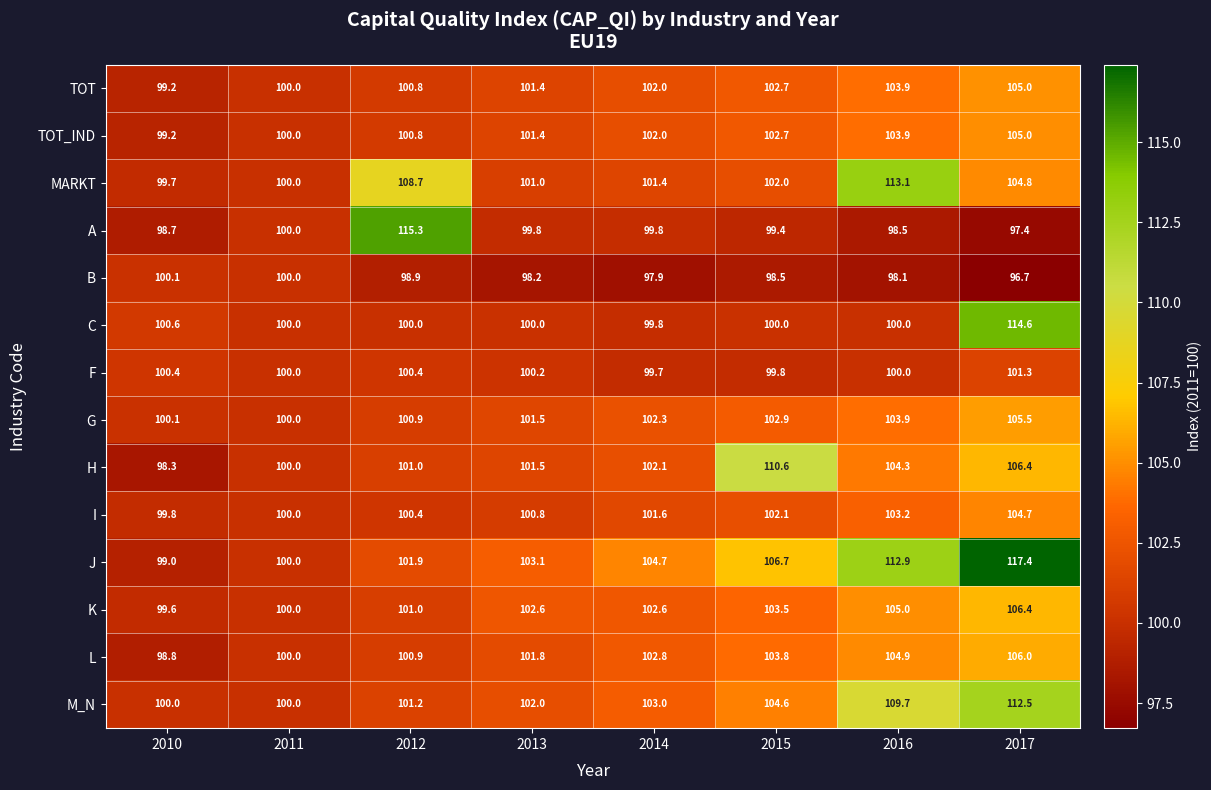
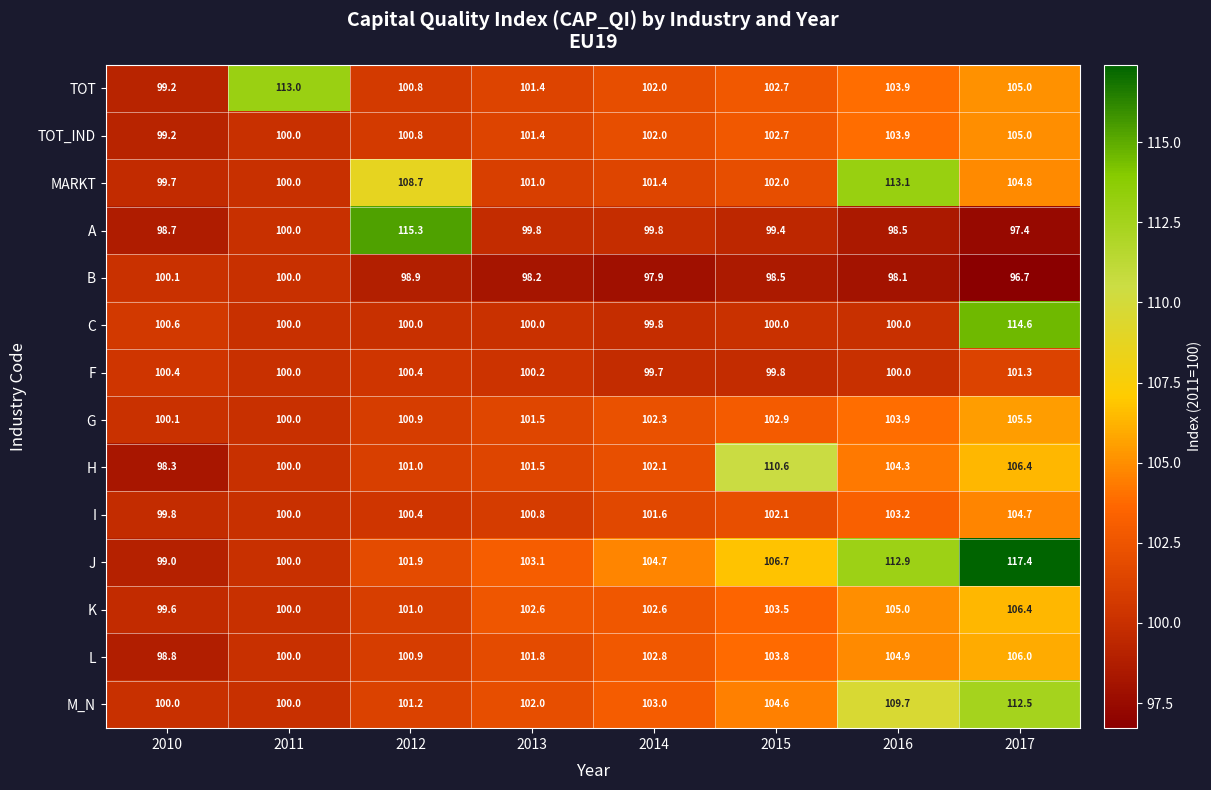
TOT, 2011: 100.0 -> 113.0
